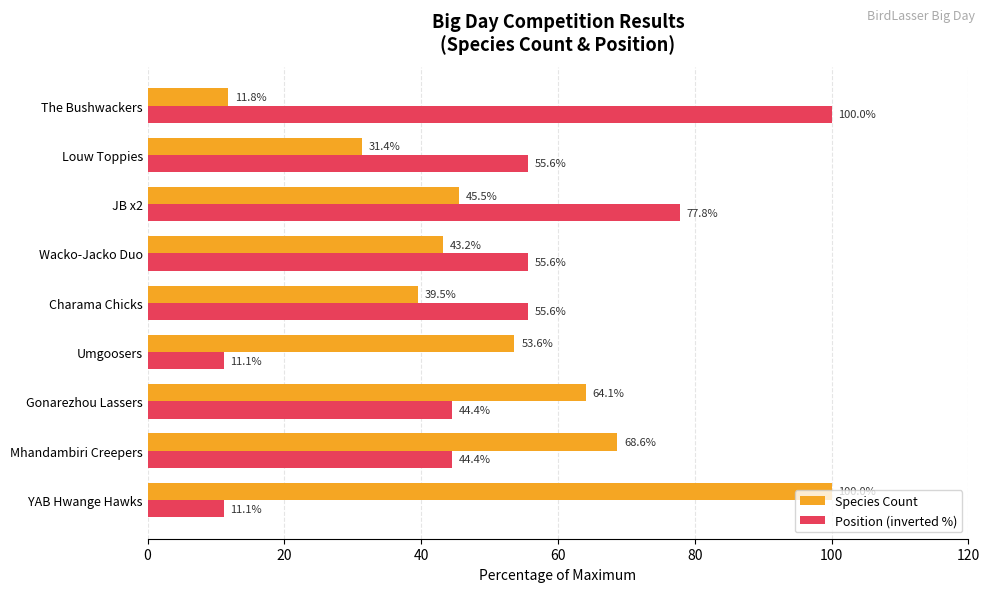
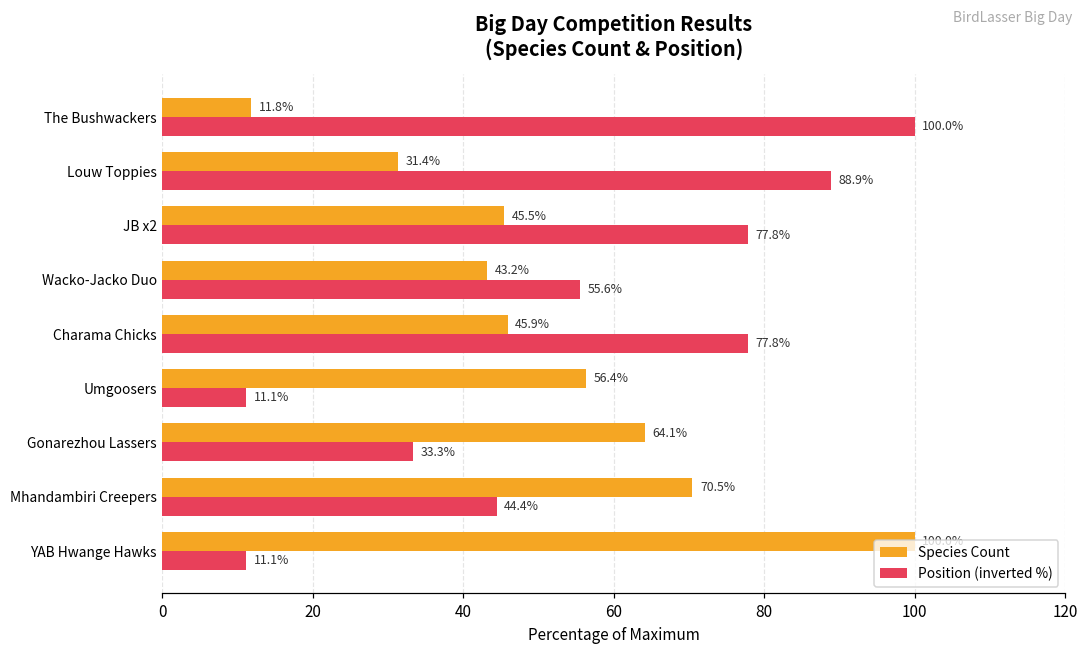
Position (inverted %), Louw Toppies: 55.6% -> 88.9%
Species Count, Charama Chicks: 39.5% -> 45.9%
Position (inverted %), Charama Chicks: 55.6% -> 77.8%
Species Count, Umgoosers: 53.6% -> 56.4%
Position (inverted %), Gonarezhou Lassers: 44.4% -> 33.3%
Species Count, Mhandambiri Creepers: 68.6% -> 70.5%
